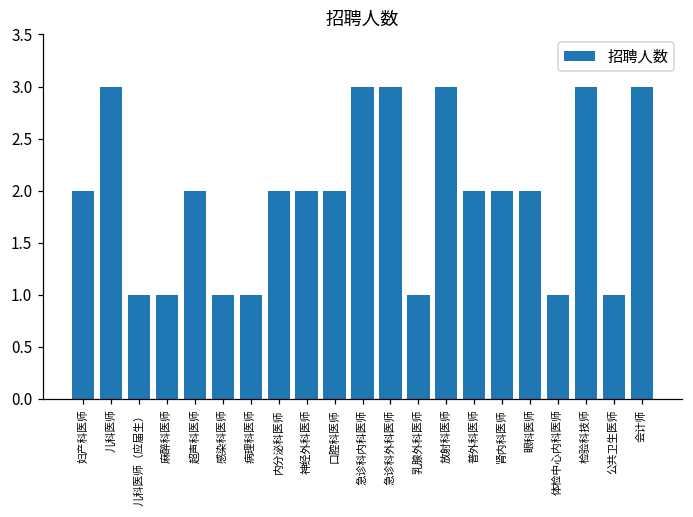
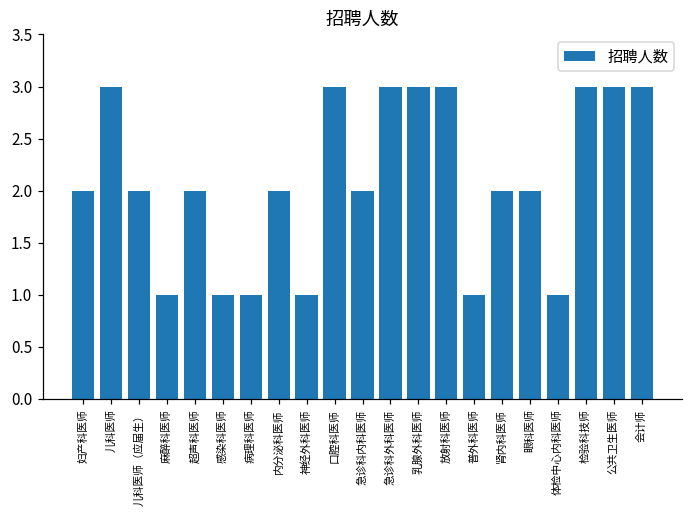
儿科医师（应届生）: 1 -> 2
神经外科医师: 2 -> 1
口腔科医师: 2 -> 3
急诊科内科医师: 3 -> 2
乳腺外科医师: 1 -> 3
普外科医师: 2 -> 1
公共卫生医师: 1 -> 3
